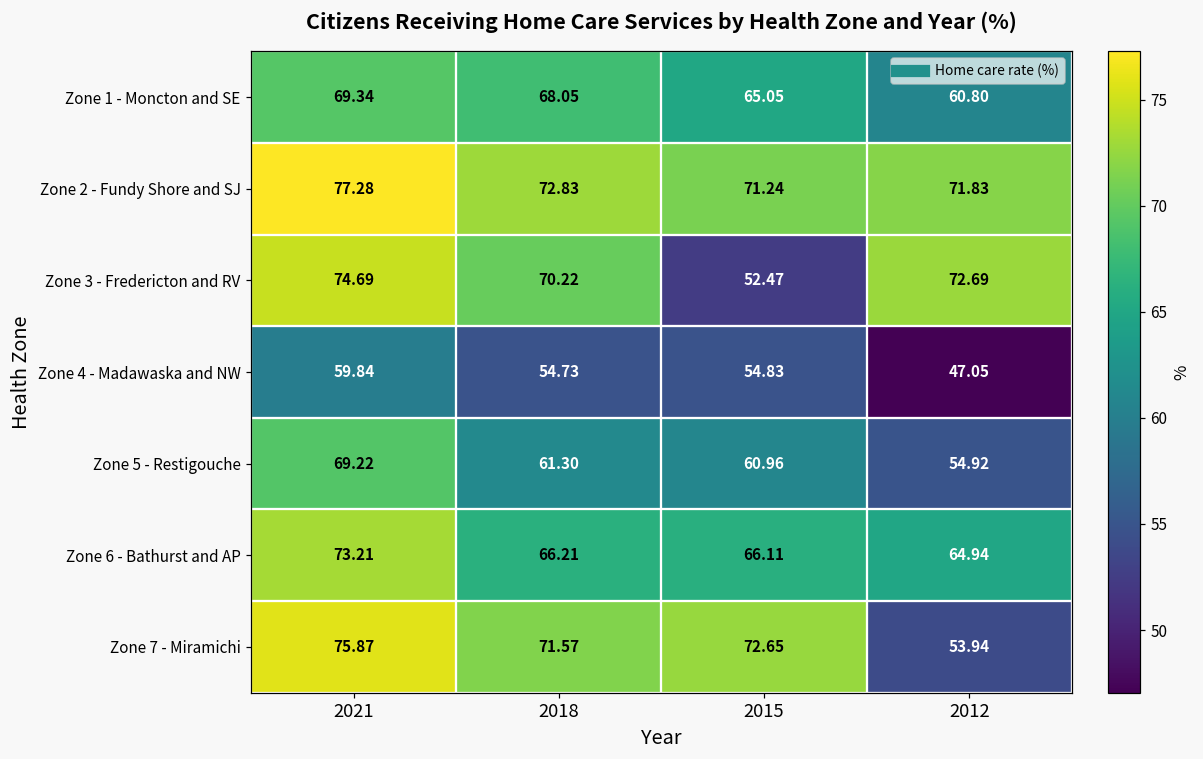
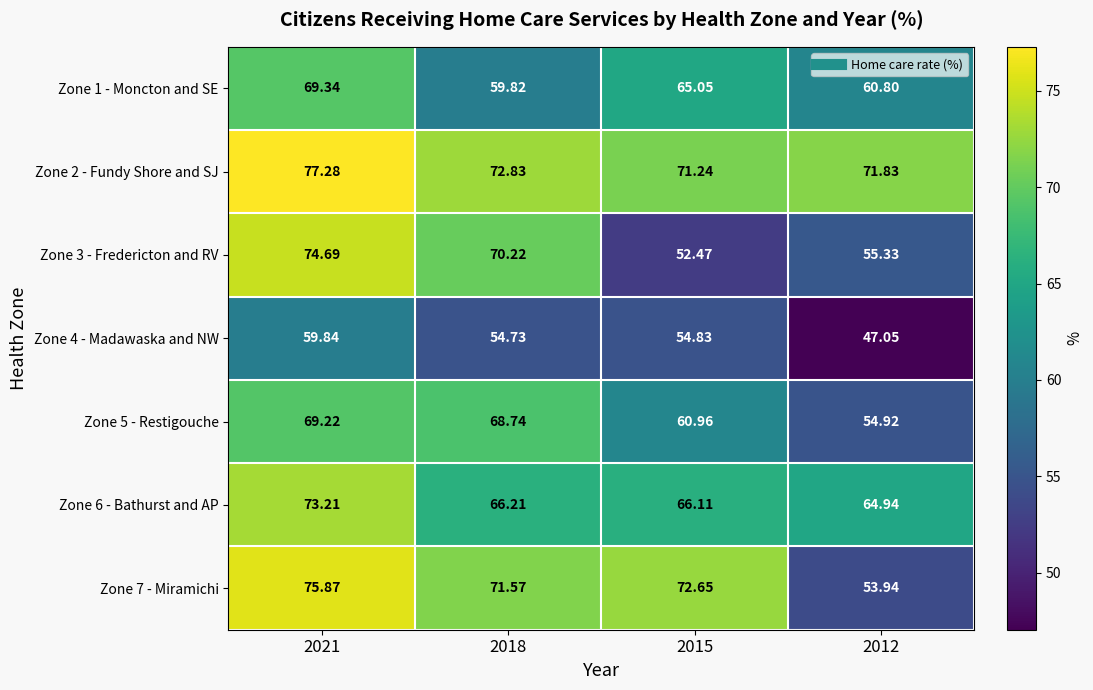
Zone 1 - Moncton and SE, 2018: 68.05 -> 59.82
Zone 3 - Fredericton and RV, 2012: 72.69 -> 55.33
Zone 5 - Restigouche, 2018: 61.30 -> 68.74
